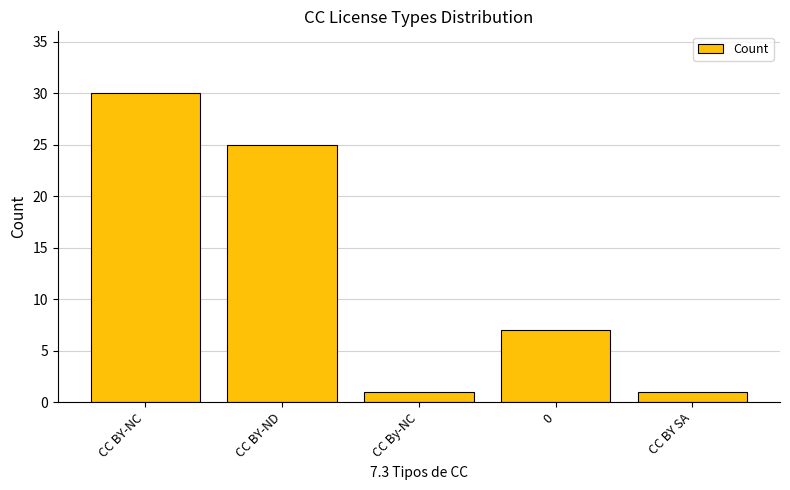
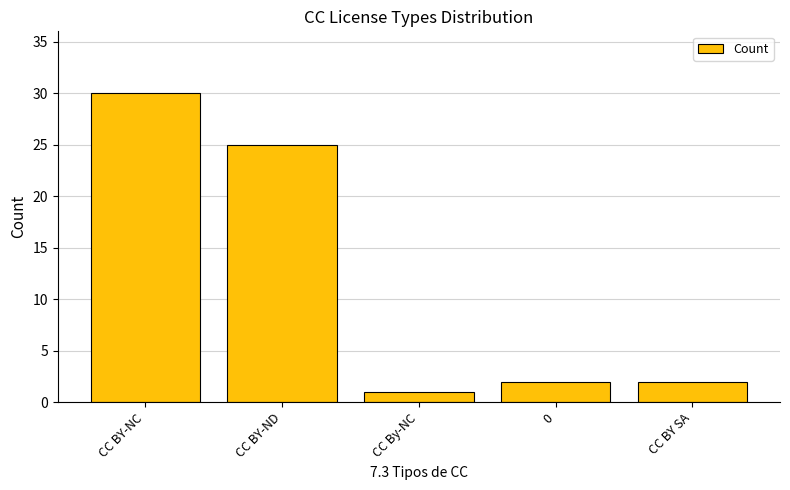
0: 7 -> 2
CC BY SA: 1 -> 2
